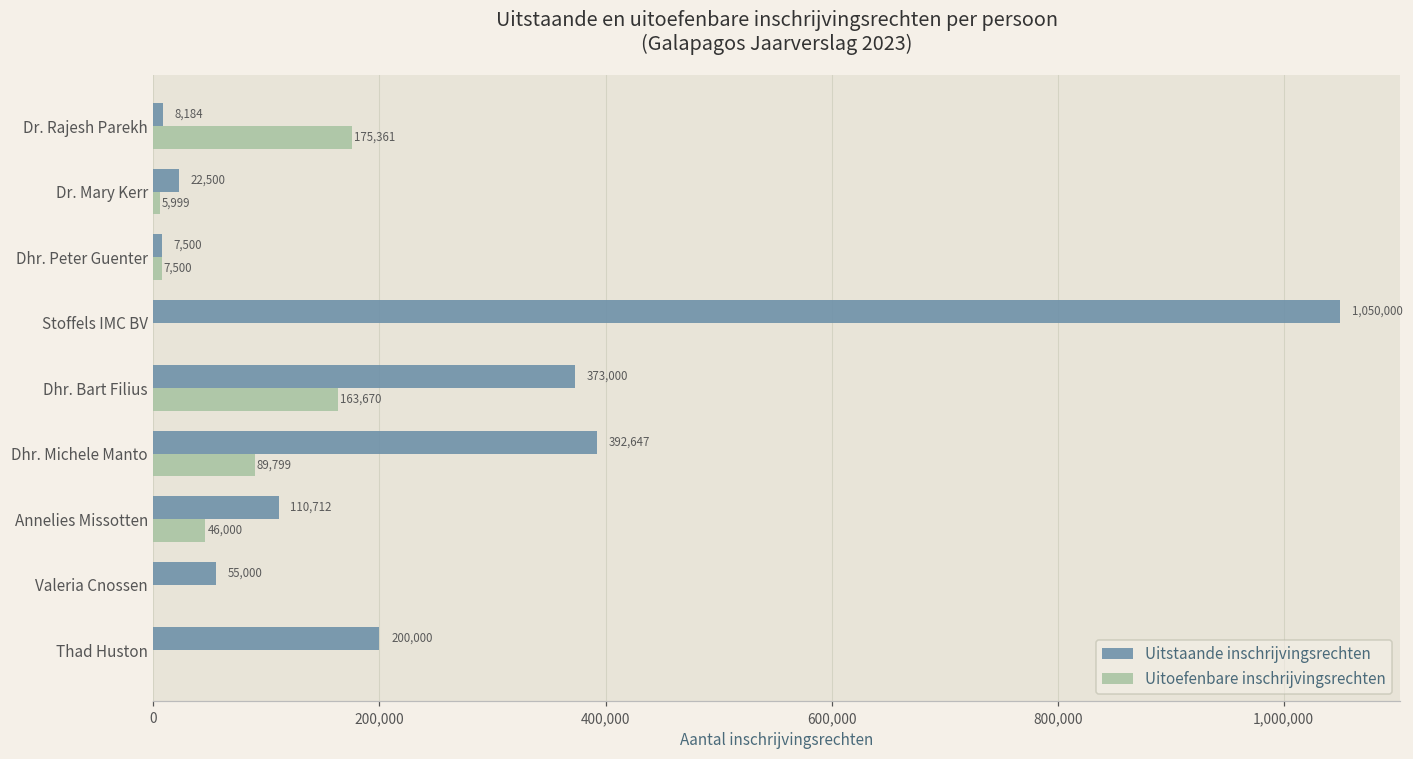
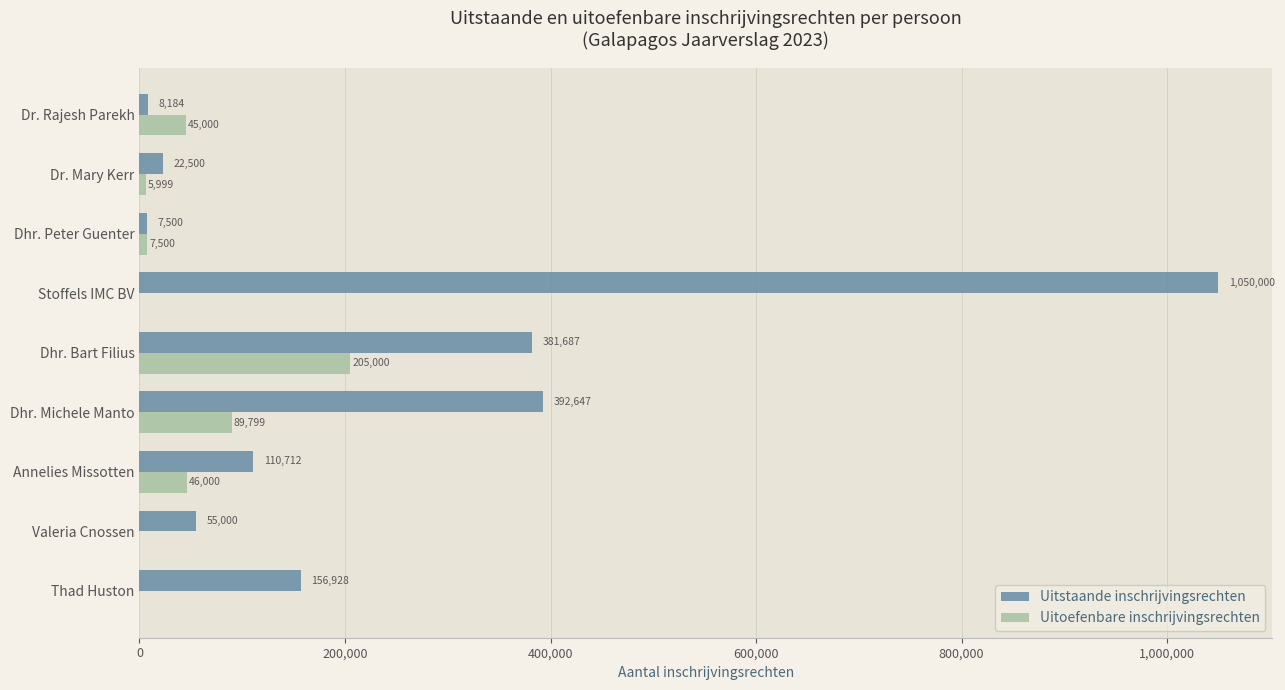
Uitoefenbare inschrijvingsrechten, Dr. Rajesh Parekh: 175,361 -> 45,000
Uitstaande inschrijvingsrechten, Dhr. Bart Filius: 373,000 -> 381,687
Uitoefenbare inschrijvingsrechten, Dhr. Bart Filius: 163,670 -> 205,000
Uitstaande inschrijvingsrechten, Thad Huston: 200,000 -> 156,928
